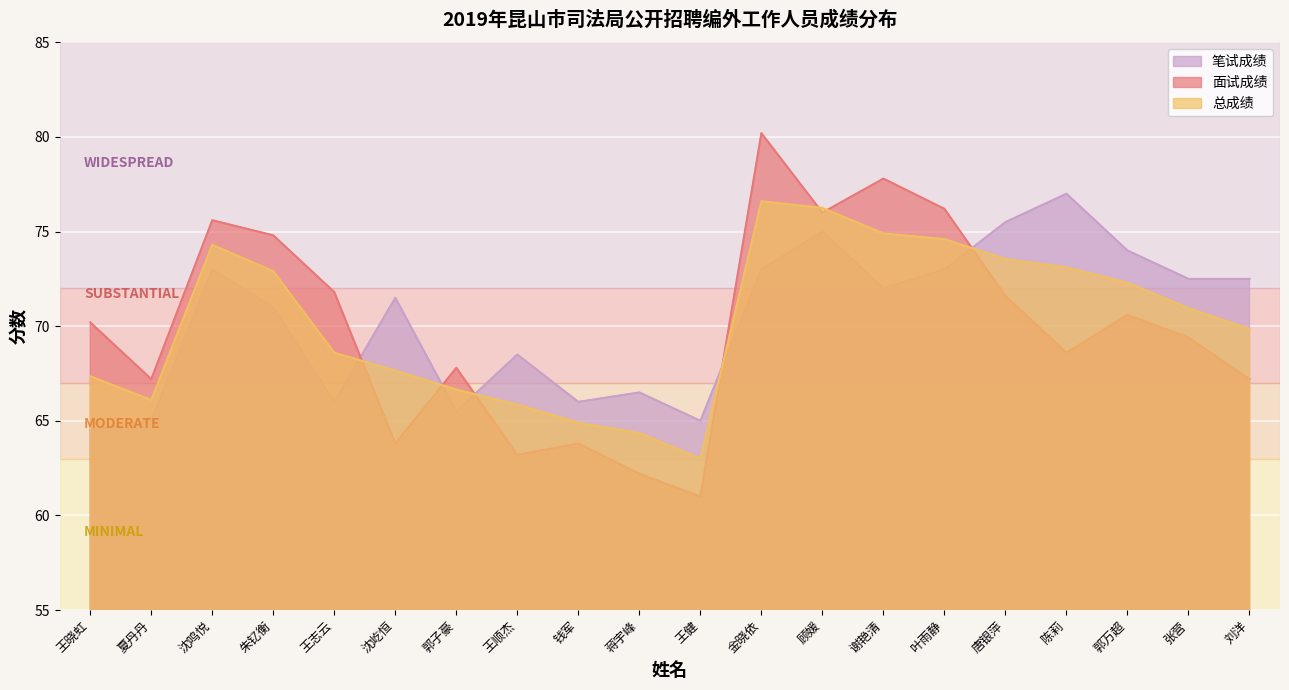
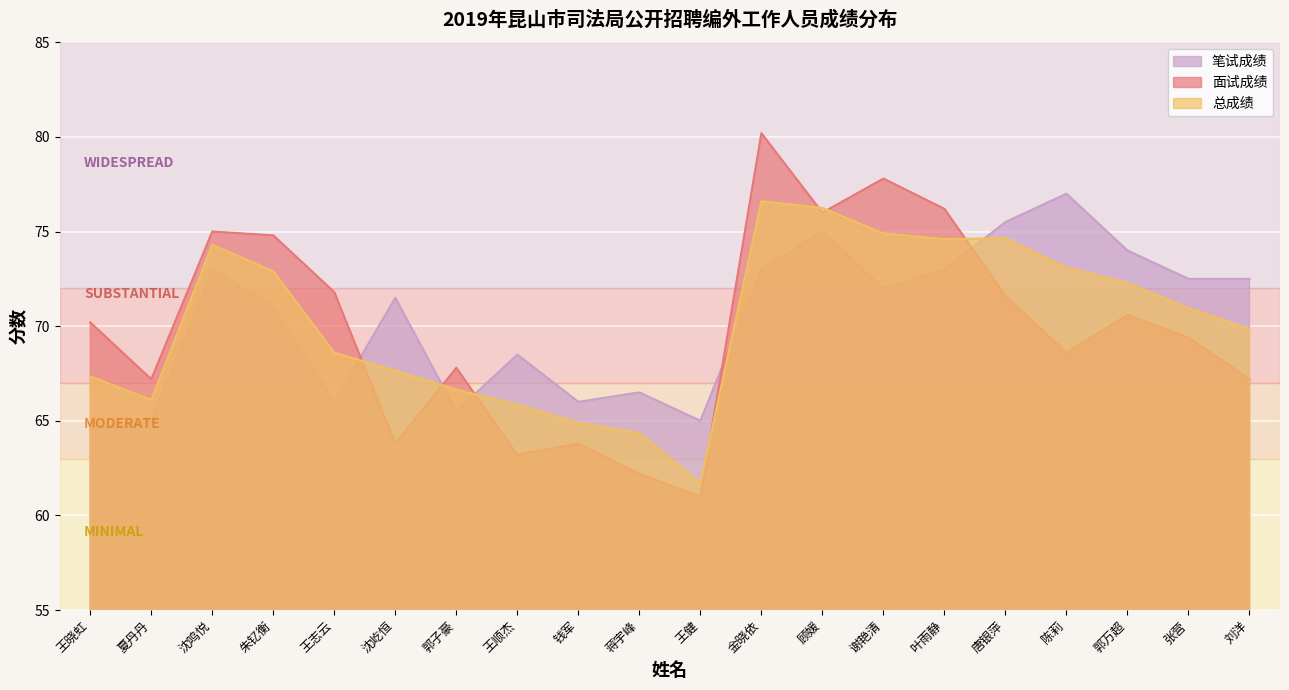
面试成绩, 沈鸣悦: 75.6 -> 75.0
总成绩, 王健: 63.0 -> 61.7
总成绩, 唐银萍: 73.6 -> 74.7
